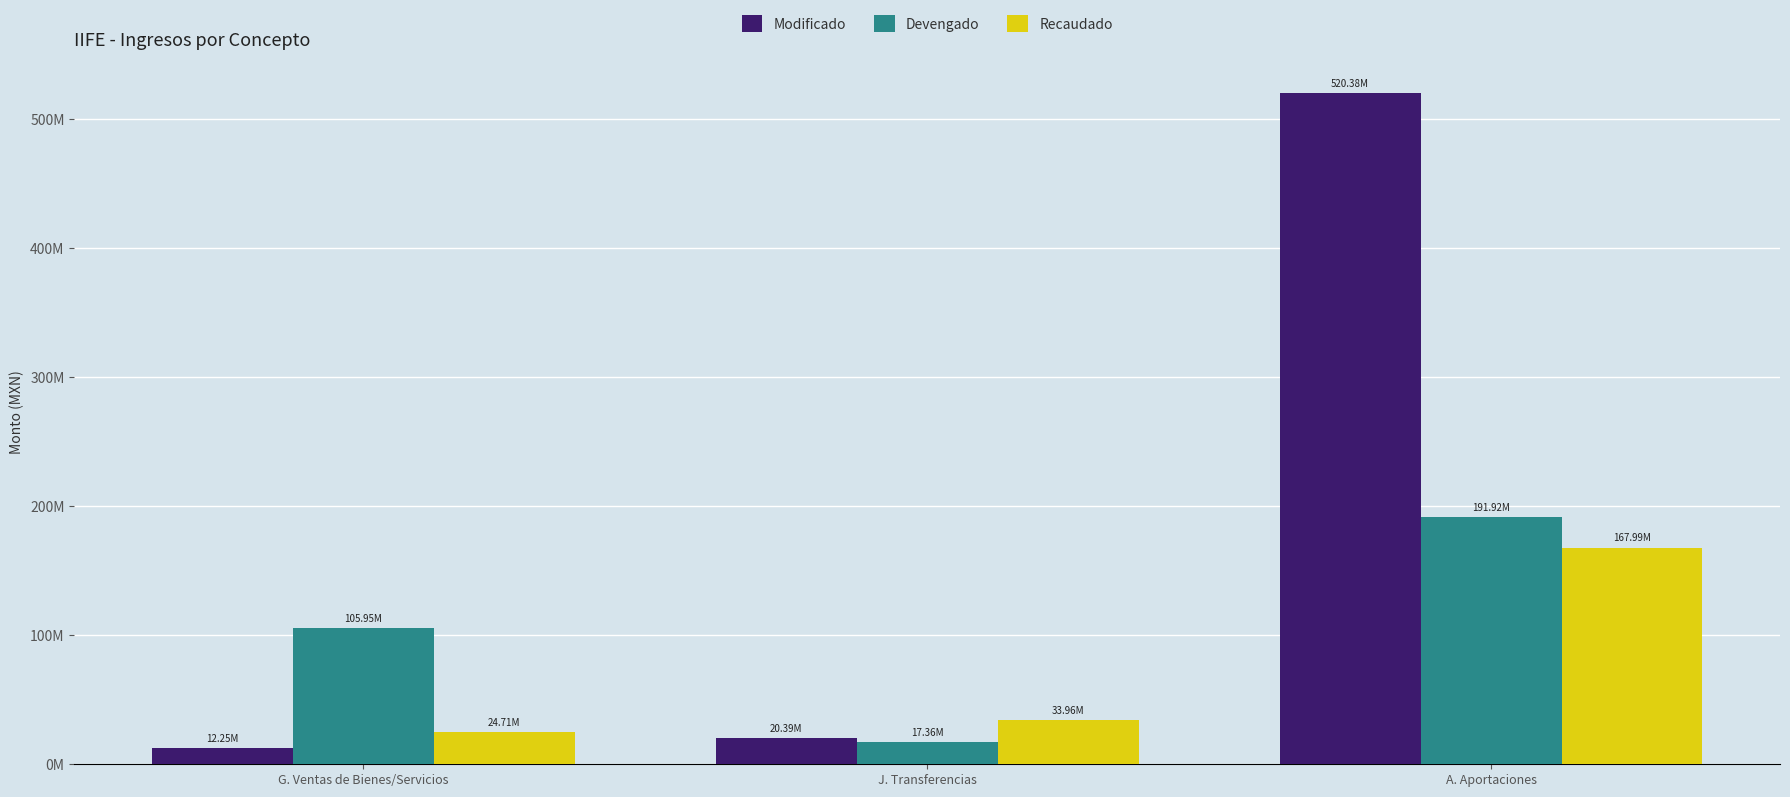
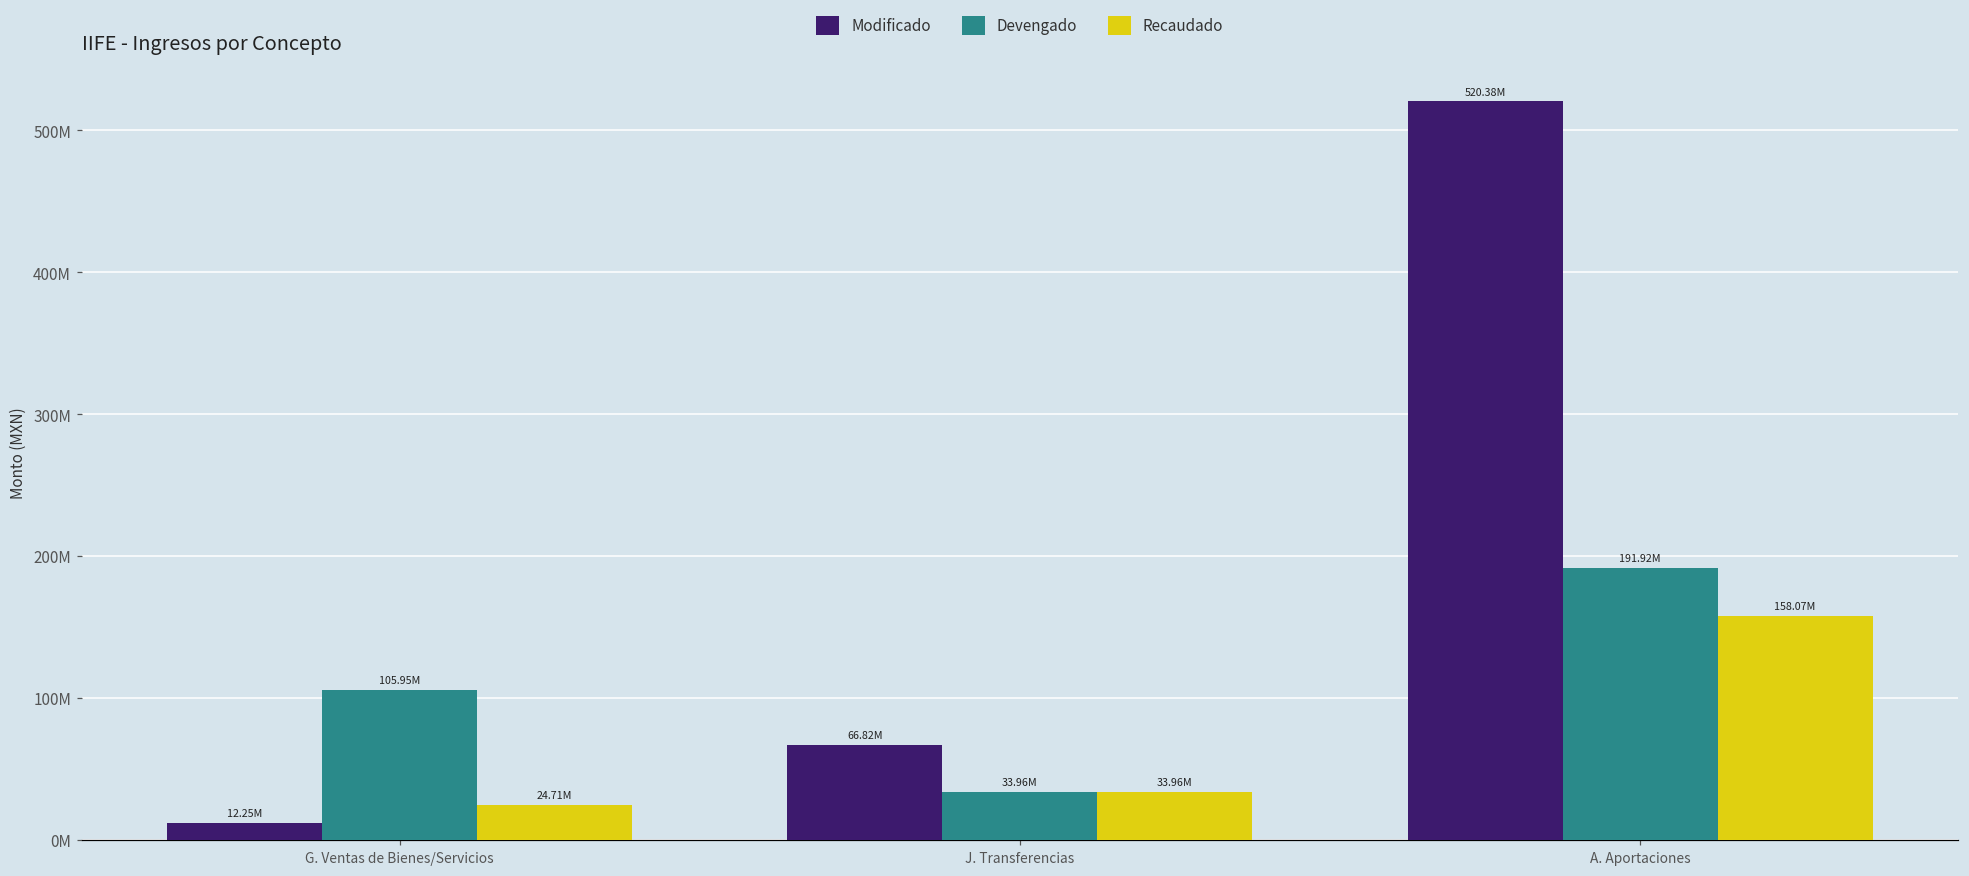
Modificado, J. Transferencias: 20.39M -> 66.82M
Devengado, J. Transferencias: 17.36M -> 33.96M
Recaudado, A. Aportaciones: 167.99M -> 158.07M
